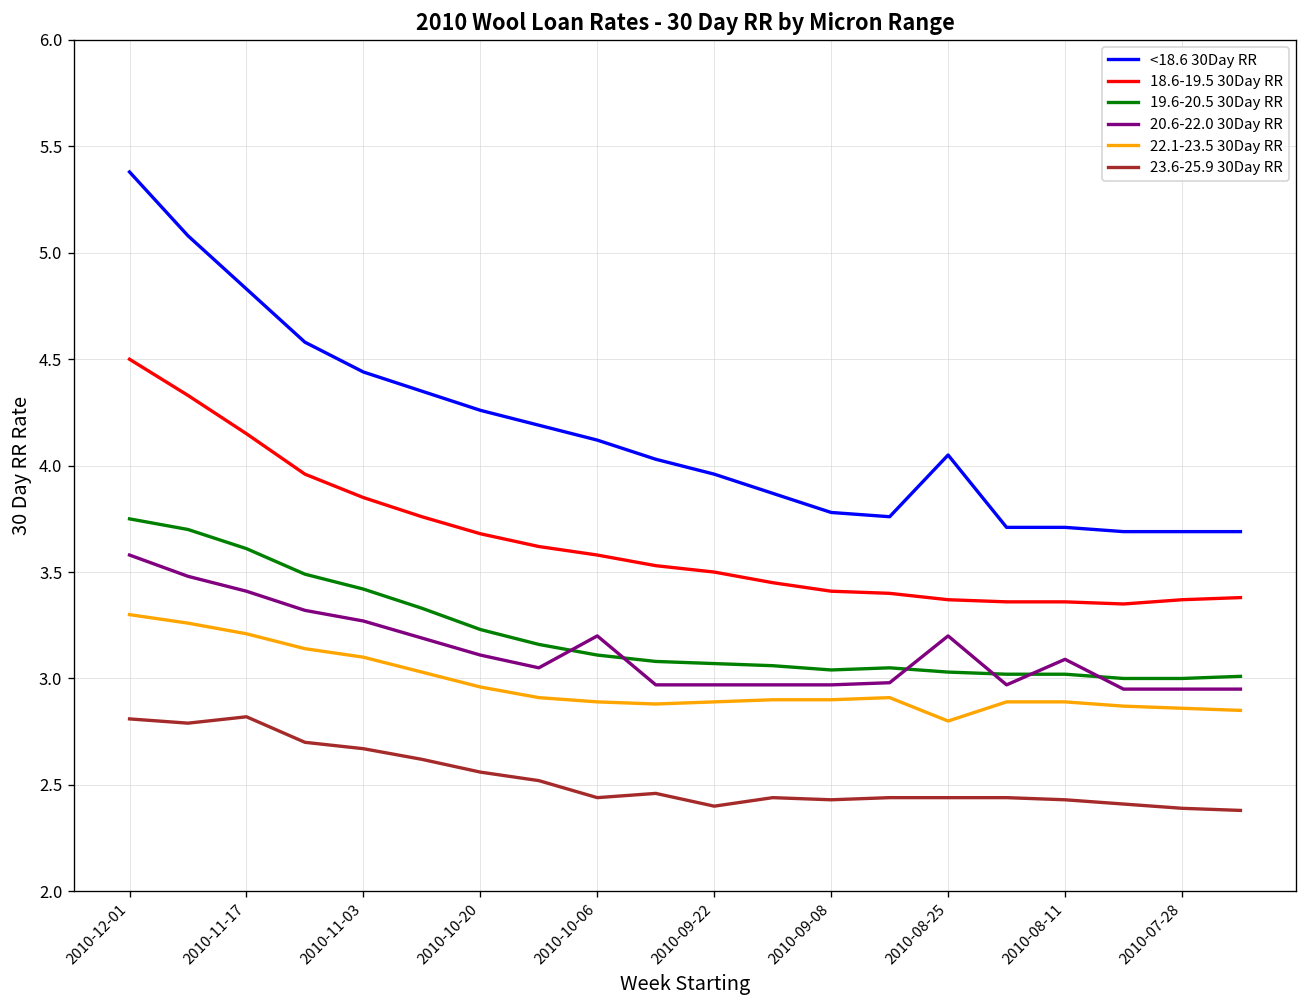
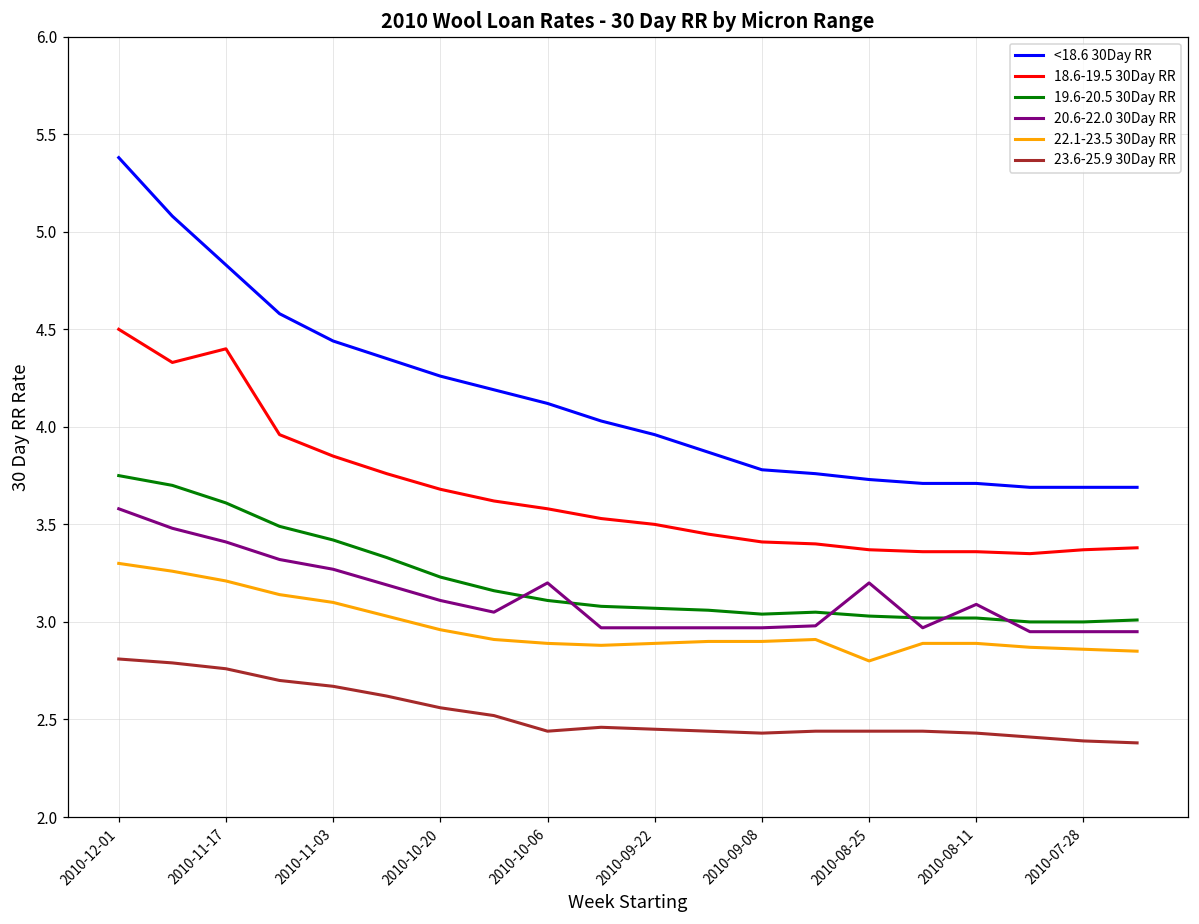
18.6-19.5 30Day RR, 2010-11-17: 4.15 -> 4.40
23.6-25.9 30Day RR, 2010-11-17: 2.82 -> 2.76
23.6-25.9 30Day RR, 2010-09-22: 2.40 -> 2.45
<18.6 30Day RR, 2010-08-25: 4.05 -> 3.73
